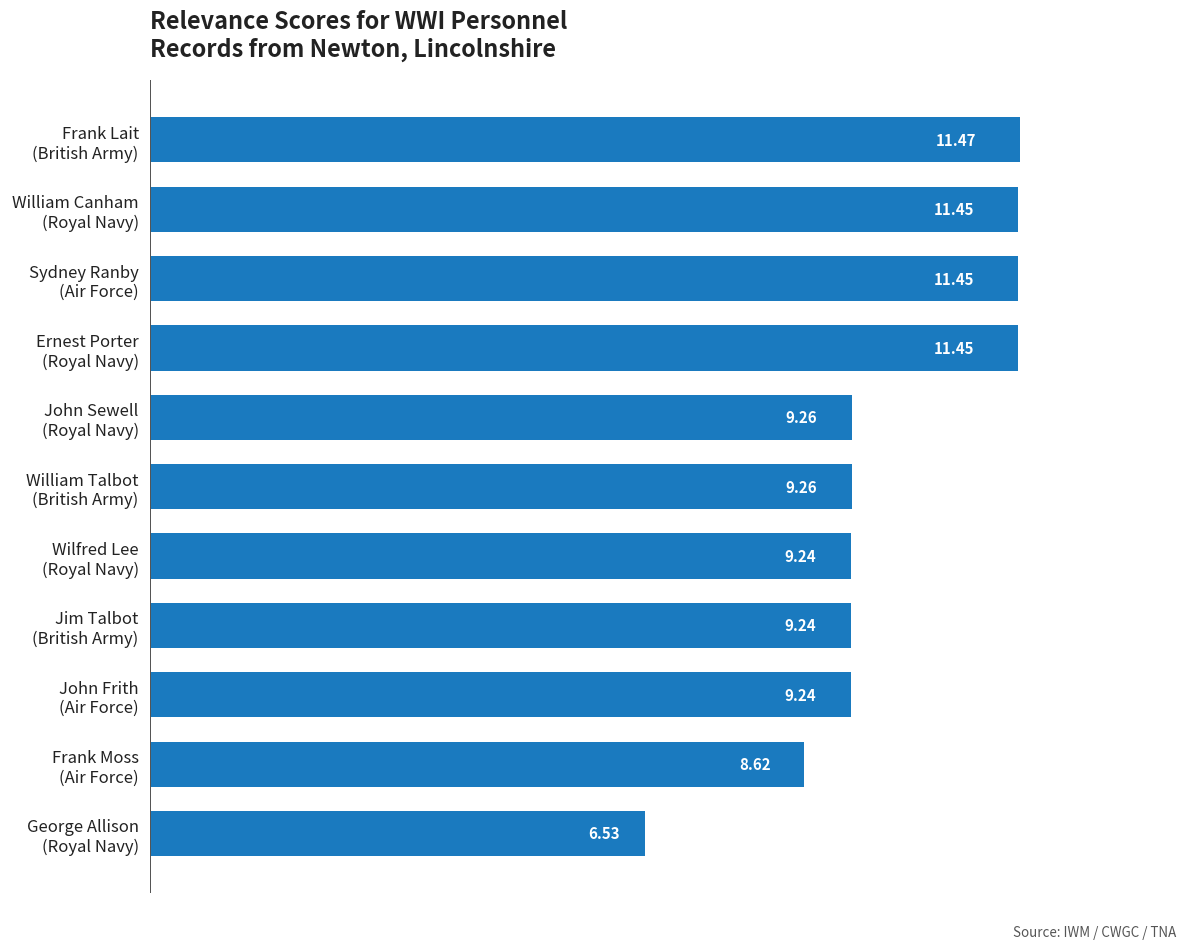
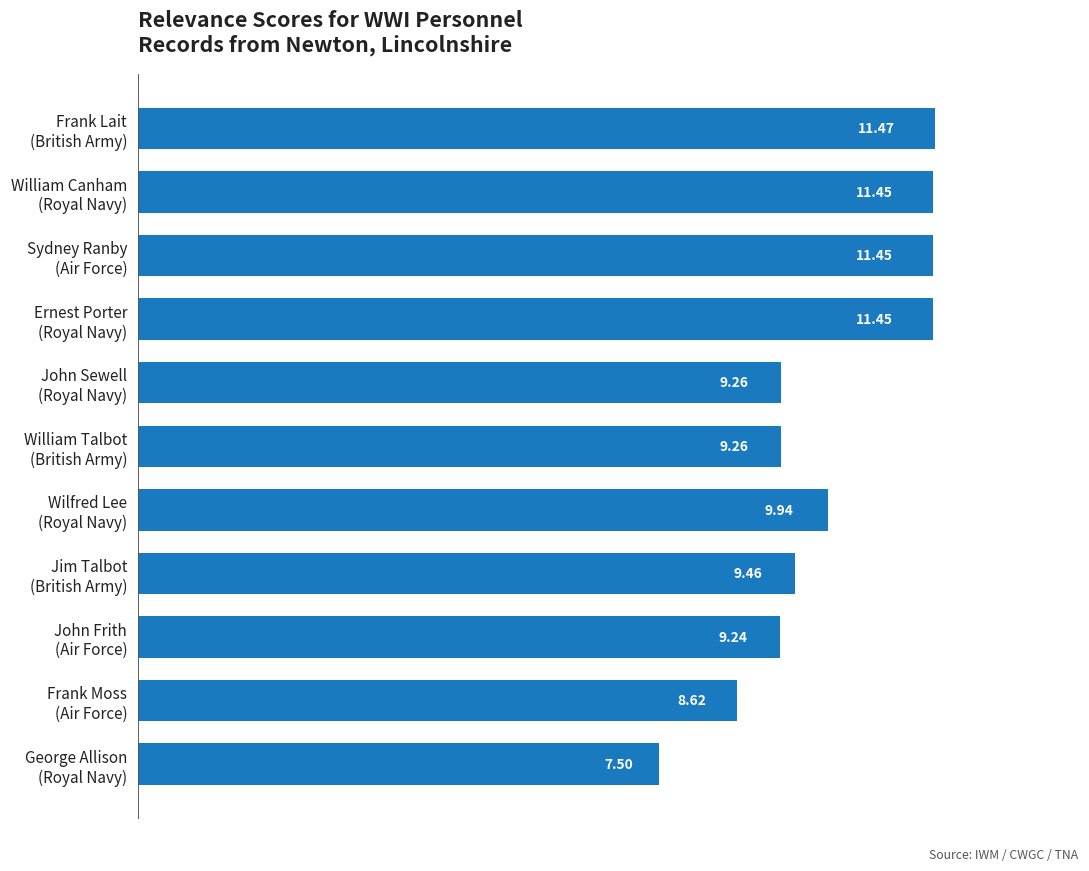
Wilfred Lee (Royal Navy): 9.24 -> 9.94
Jim Talbot (British Army): 9.24 -> 9.46
George Allison (Royal Navy): 6.53 -> 7.50
